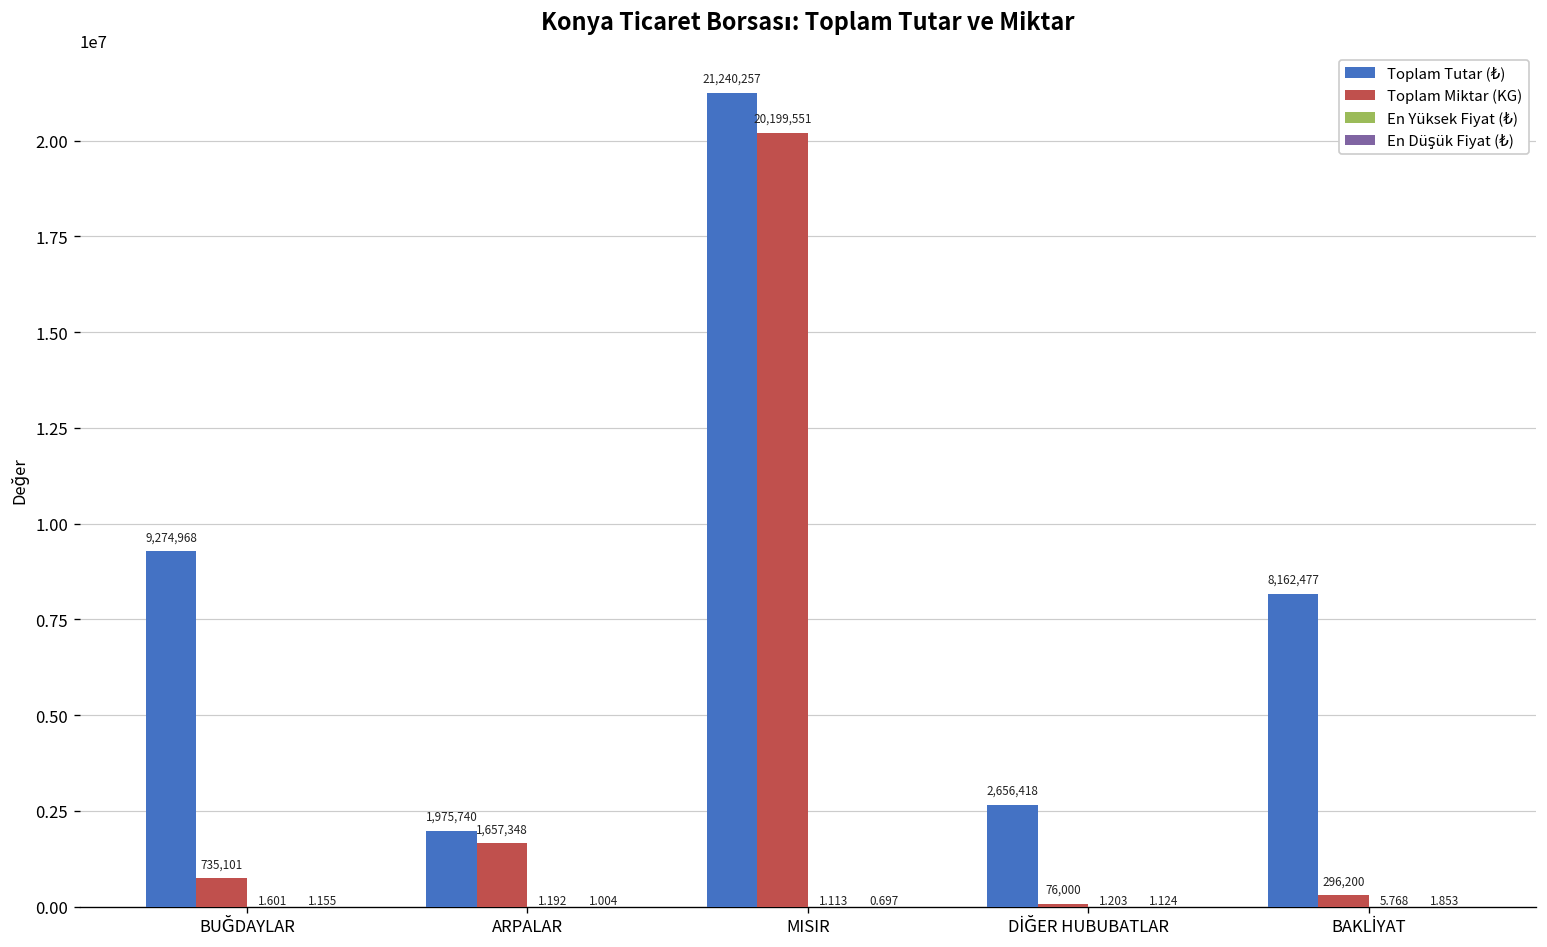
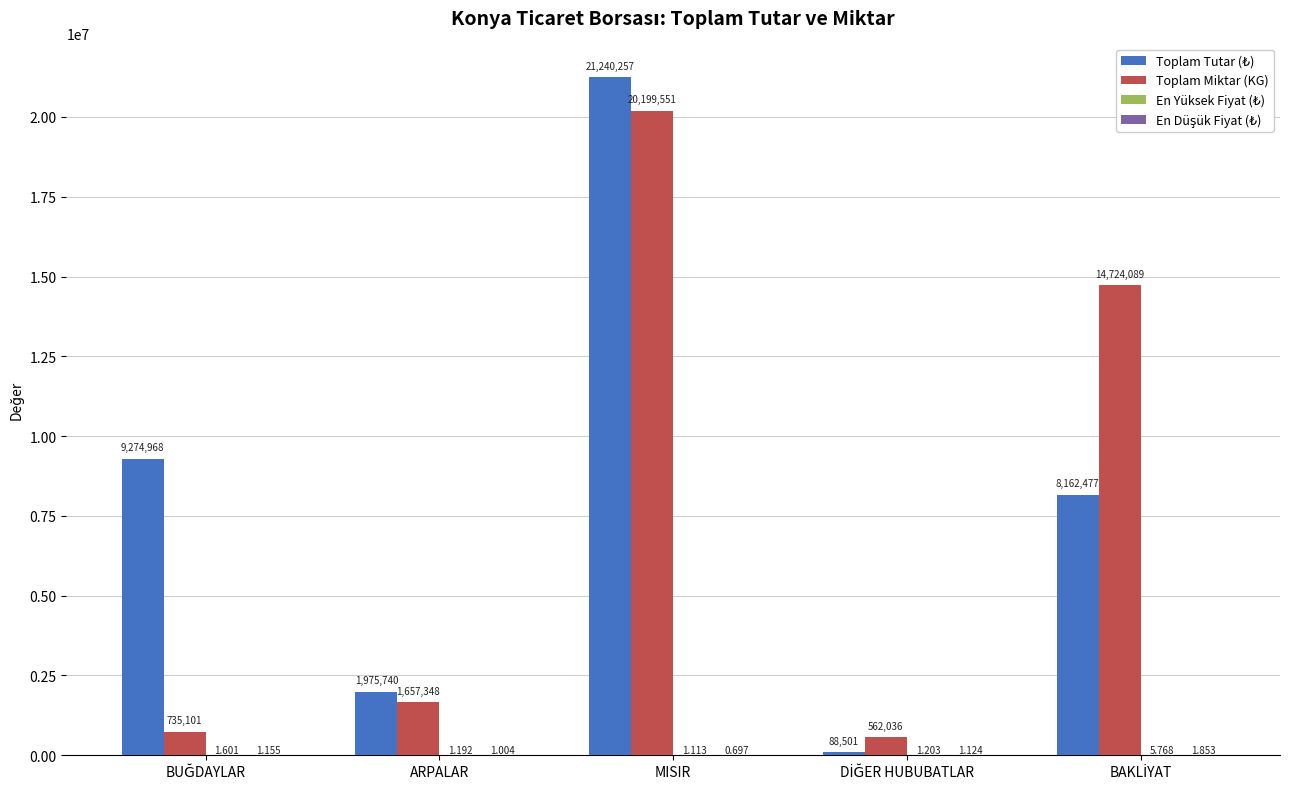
Toplam Tutar (₺), DİĞER HUBUBATLAR: 2,656,418 -> 88,501
Toplam Miktar (KG), DİĞER HUBUBATLAR: 76,000 -> 562,036
Toplam Miktar (KG), BAKLİYAT: 296,200 -> 14,724,089
